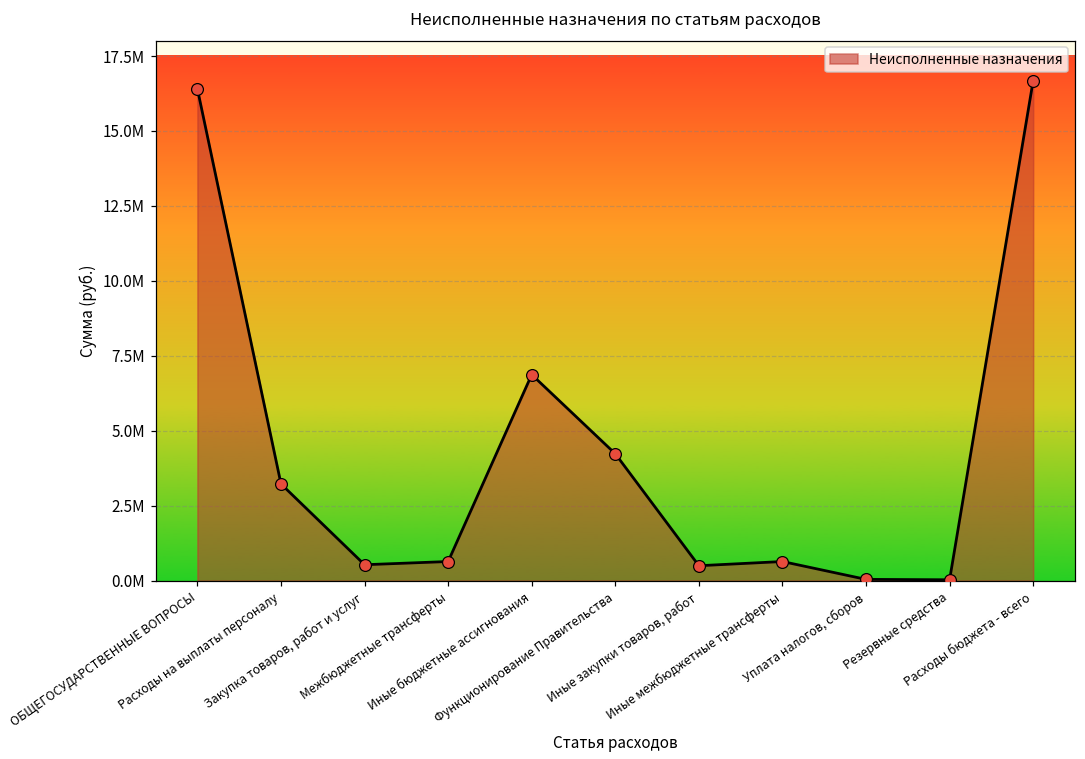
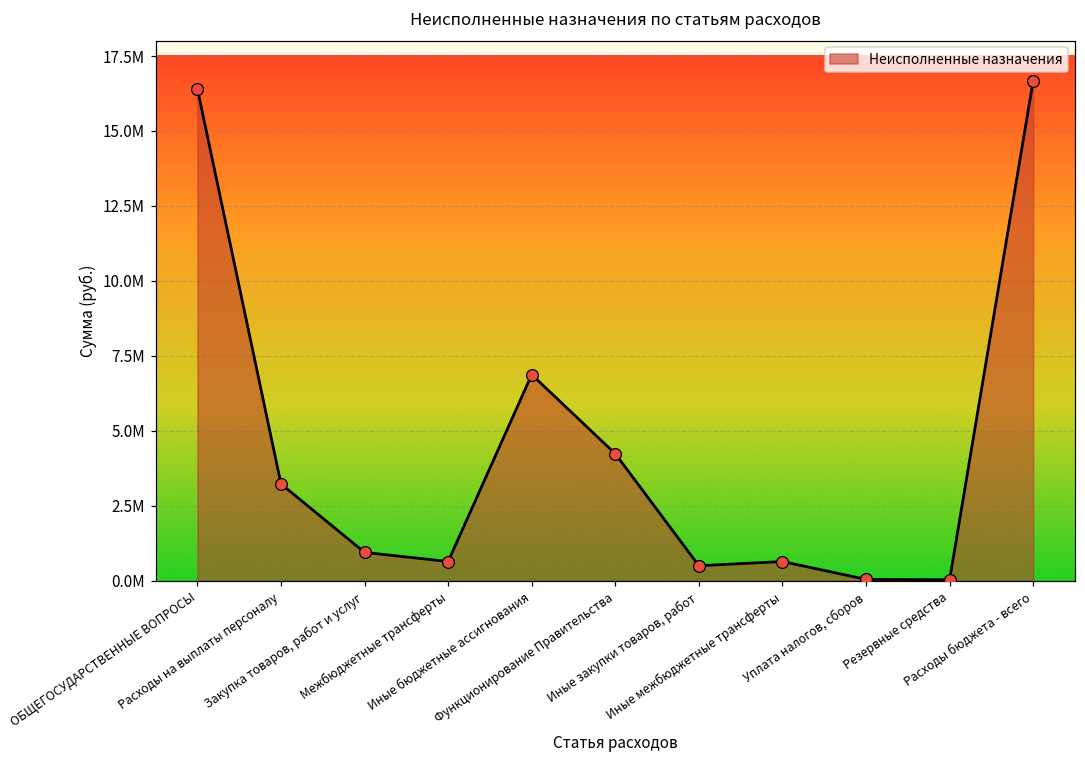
Закупка товаров, работ и услуг: 500000 -> 900000
